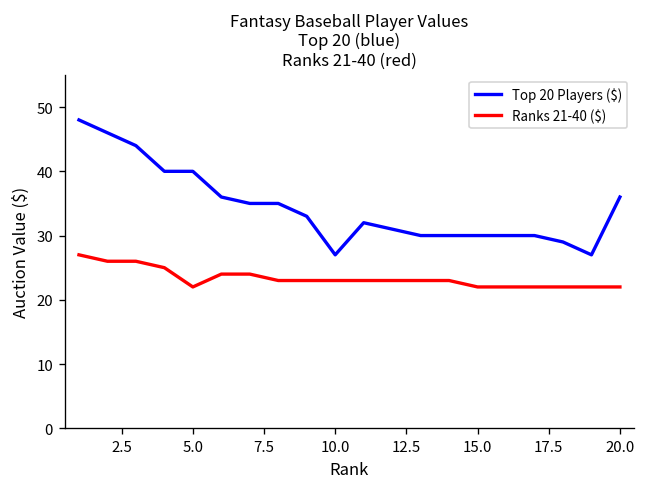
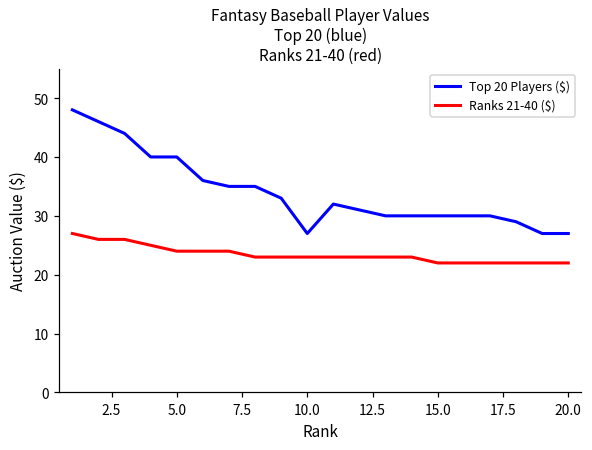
Ranks 21-40 ($), 5.0: 22 -> 24
Top 20 Players ($), 20.0: 36 -> 27
